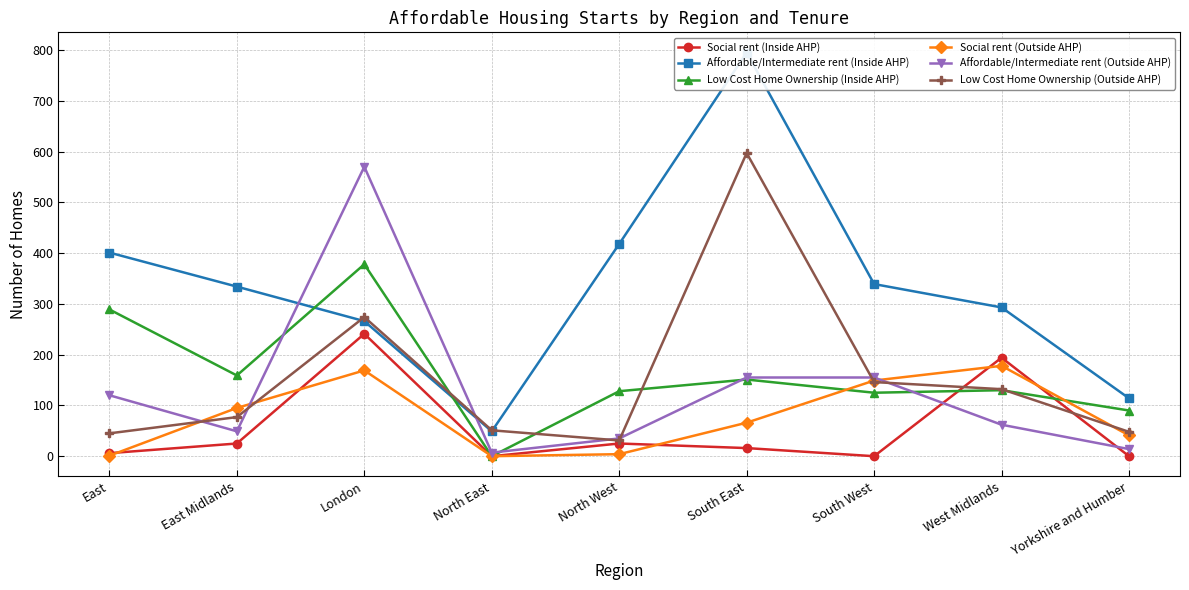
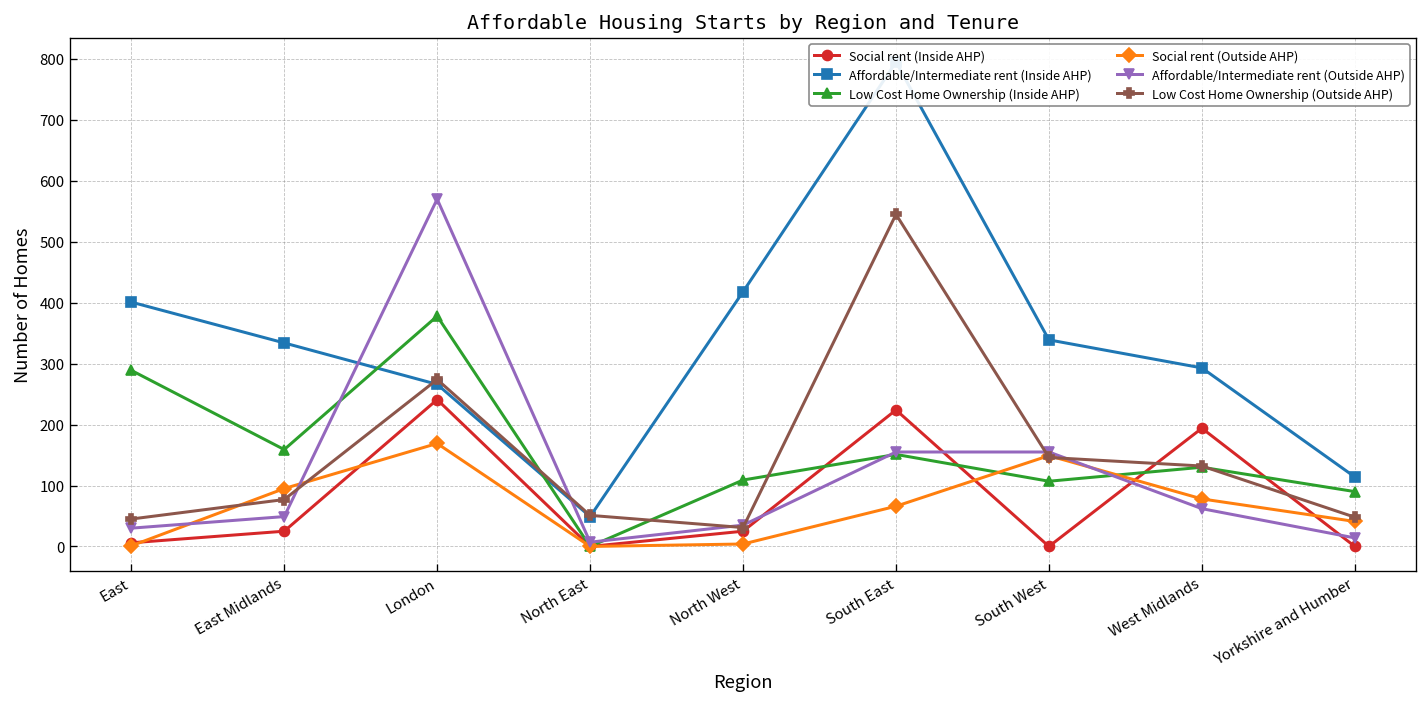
Affordable/Intermediate rent (Outside AHP), East: 120 -> 30
Low Cost Home Ownership (Inside AHP), North West: 130 -> 110
Social rent (Inside AHP), South East: 20 -> 220
Low Cost Home Ownership (Outside AHP), South East: 600 -> 550
Low Cost Home Ownership (Inside AHP), South West: 130 -> 110
Social rent (Outside AHP), West Midlands: 180 -> 80
